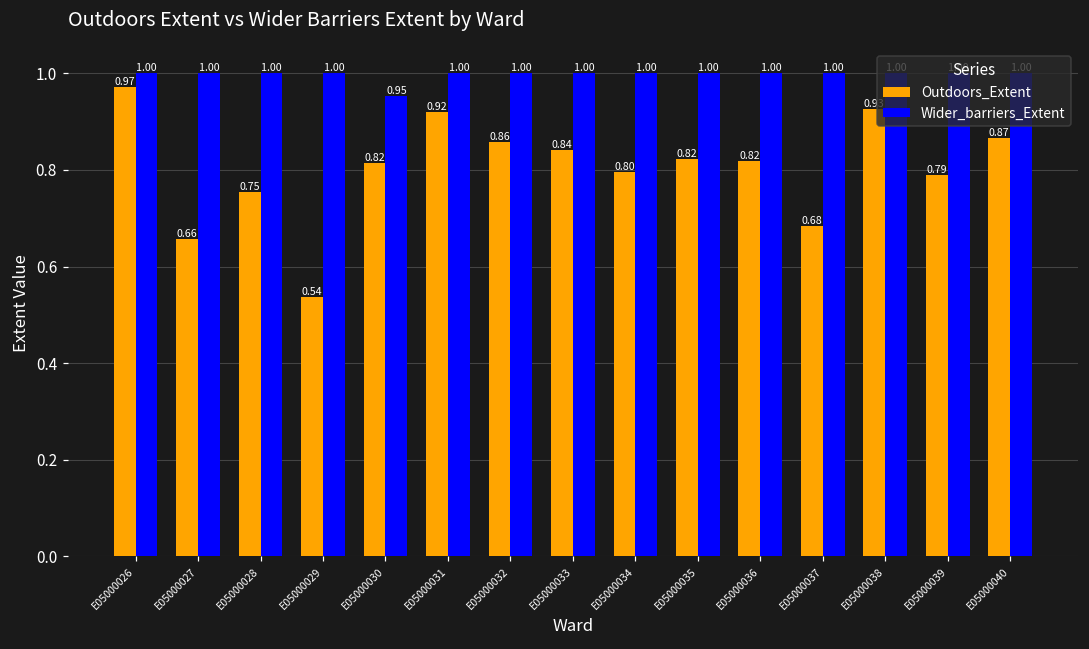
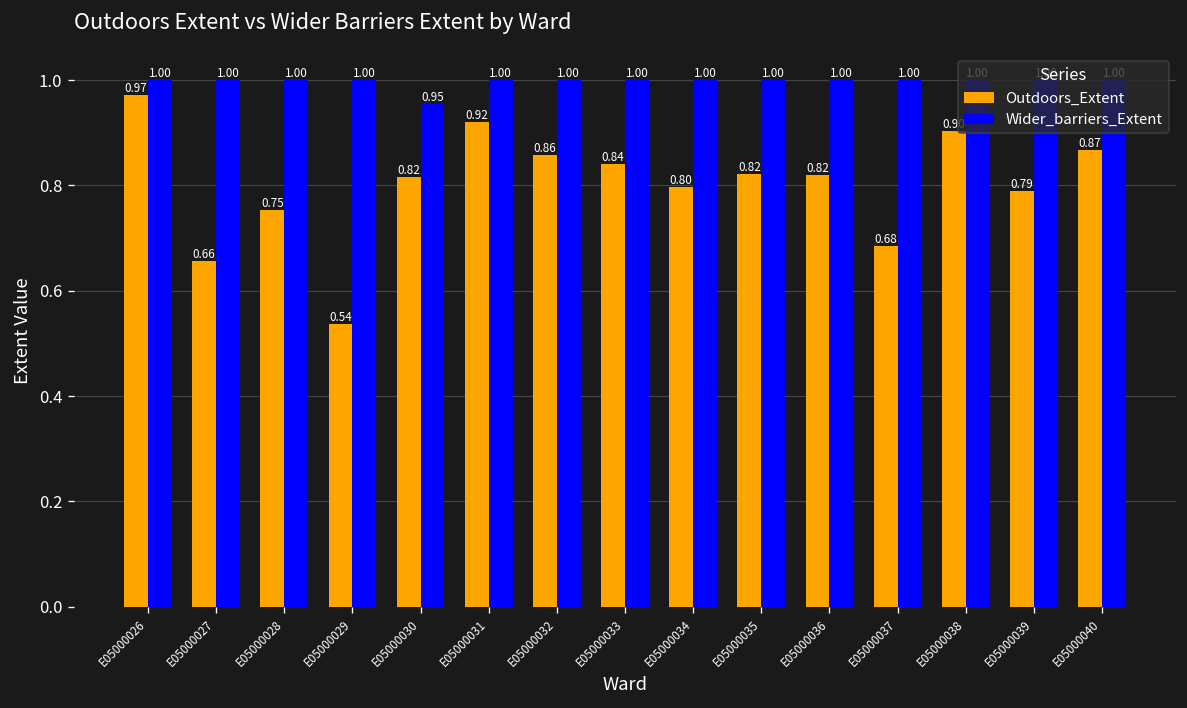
Outdoors_Extent, E05000038: 0.93 -> 0.90
